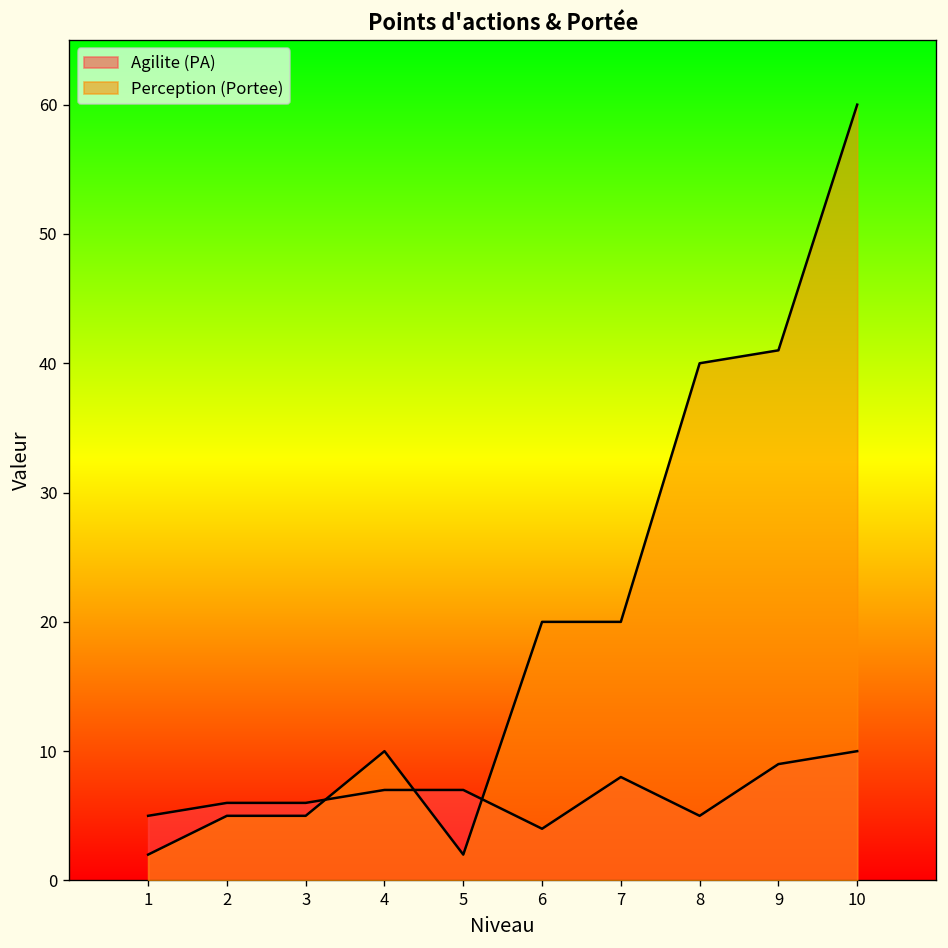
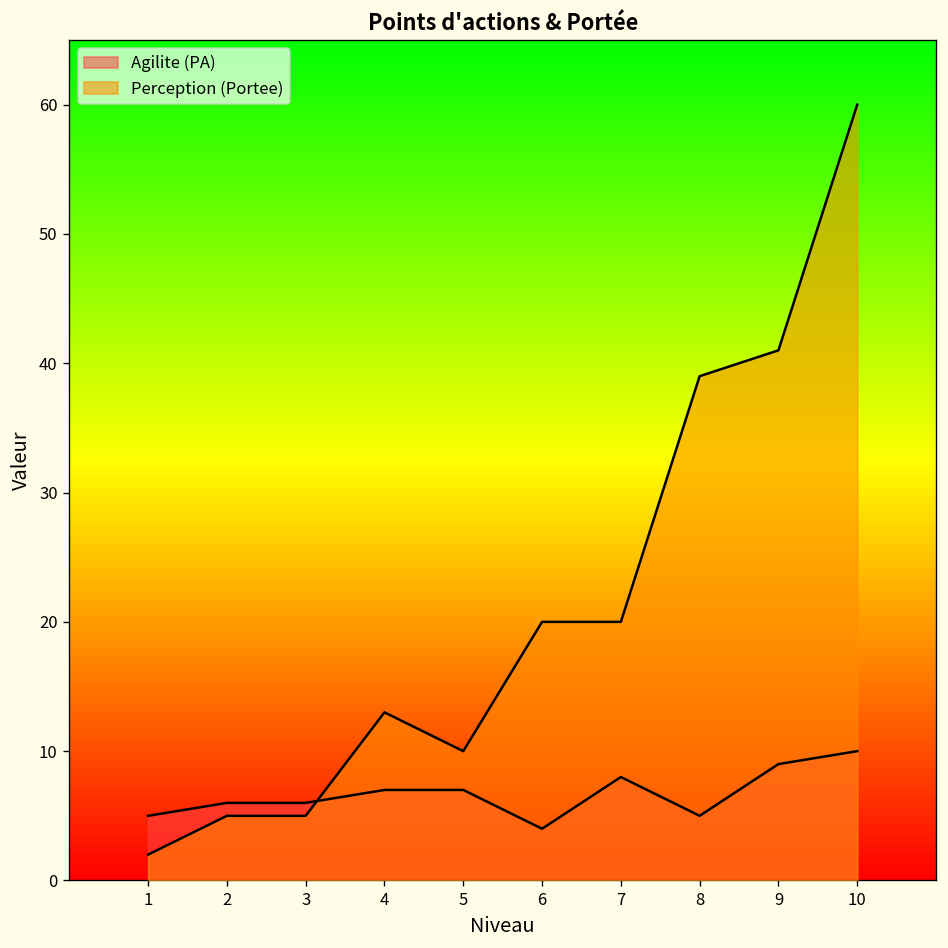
Perception (Portee), 4: 10 -> 13
Perception (Portee), 5: 2 -> 10
Perception (Portee), 8: 40 -> 39
